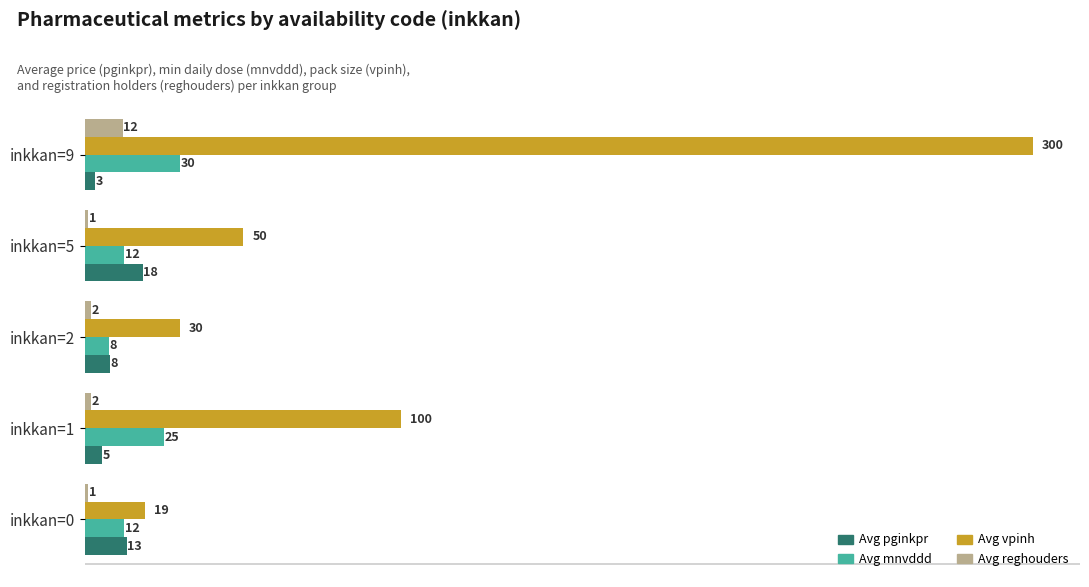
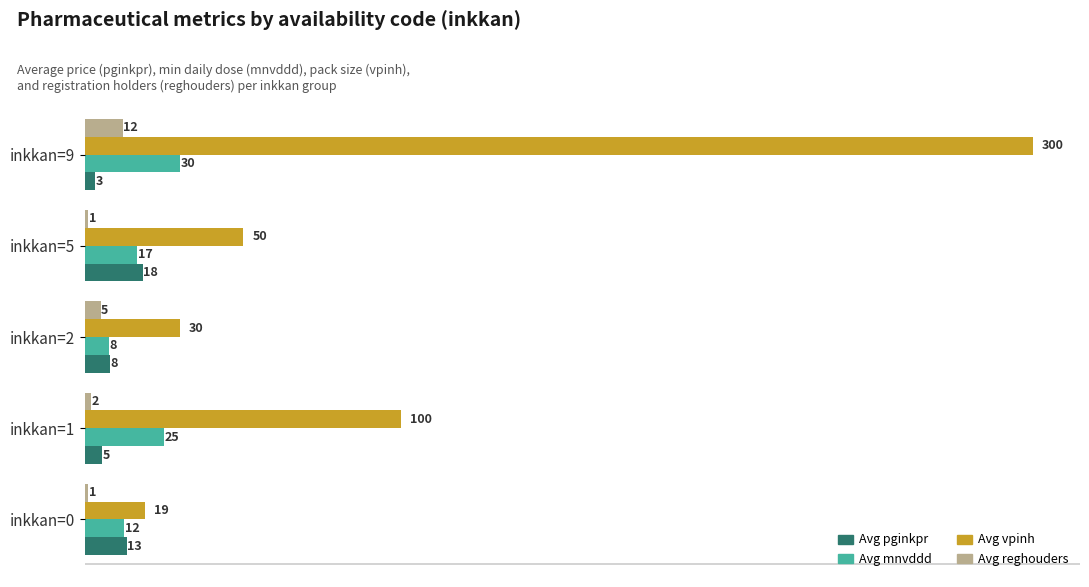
Avg mnvddd, inkkan=5: 12 -> 17
Avg reghouders, inkkan=2: 2 -> 5
